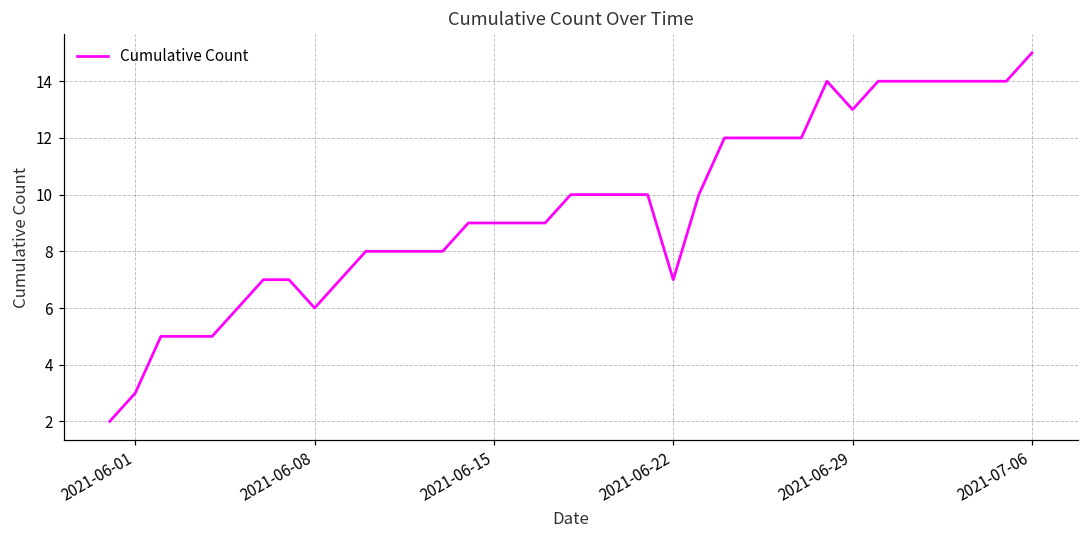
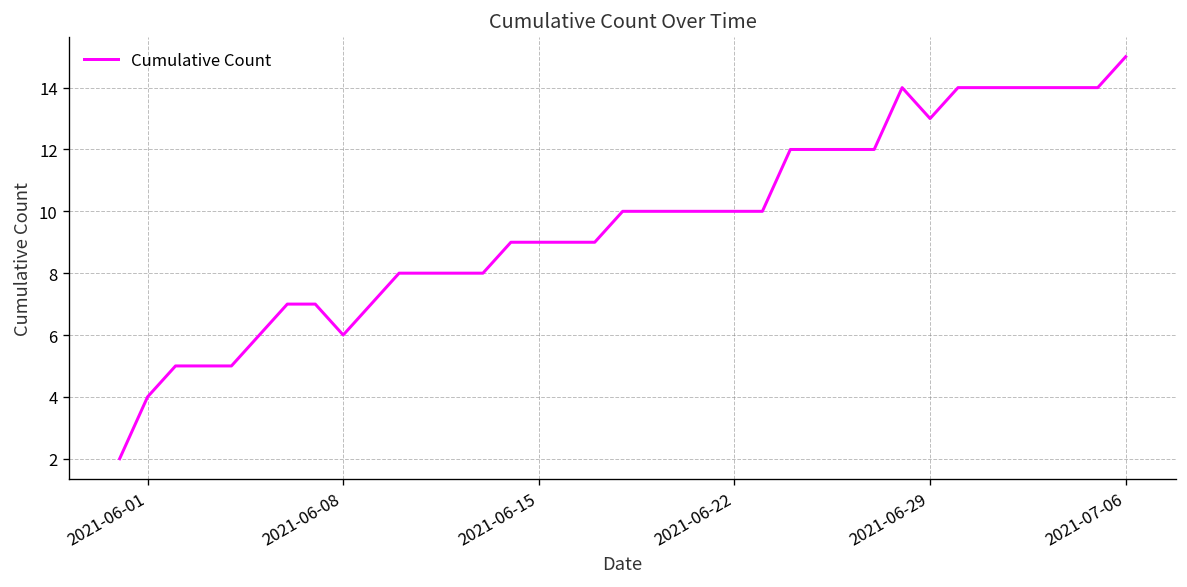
2021-06-01: 3 -> 4
2021-06-22: 7 -> 10
